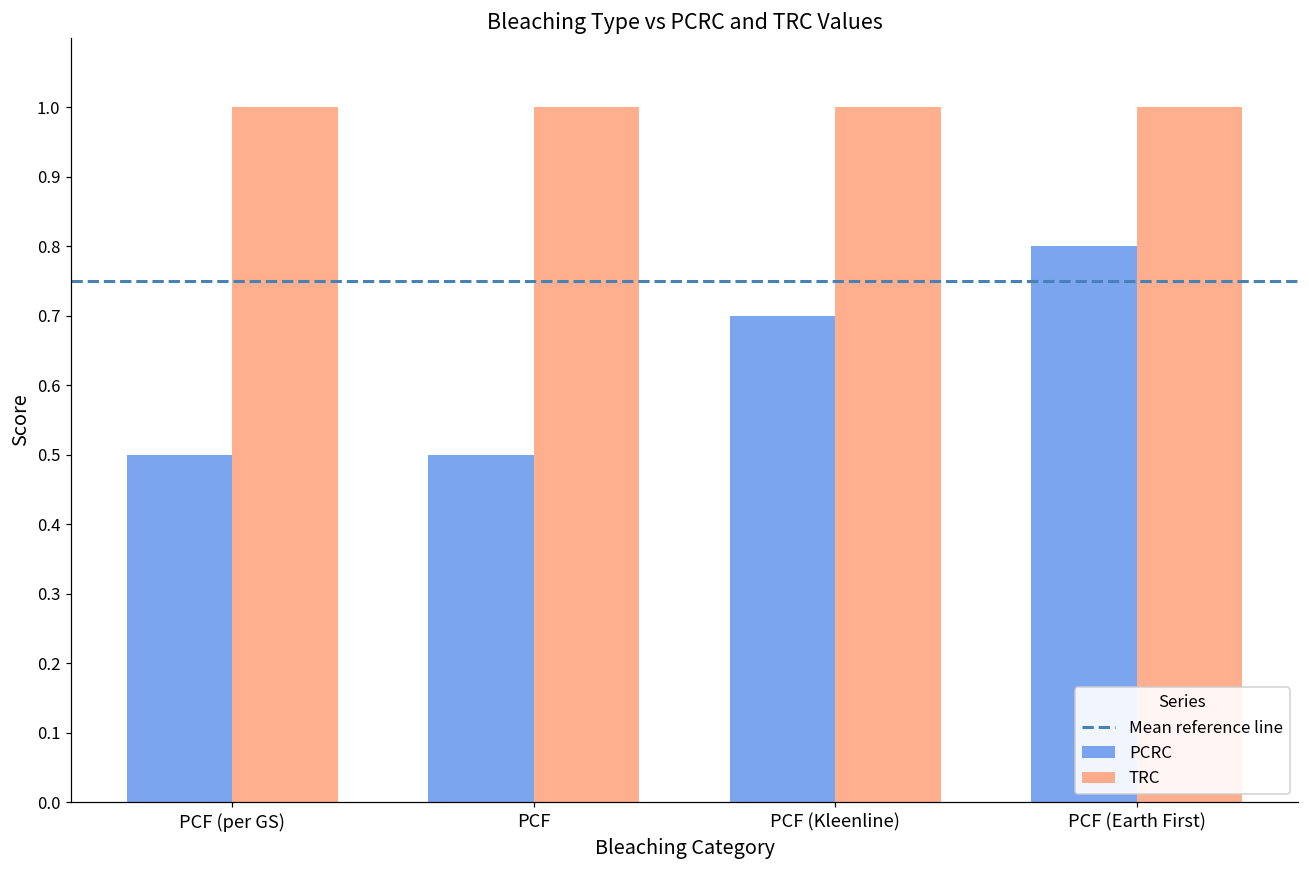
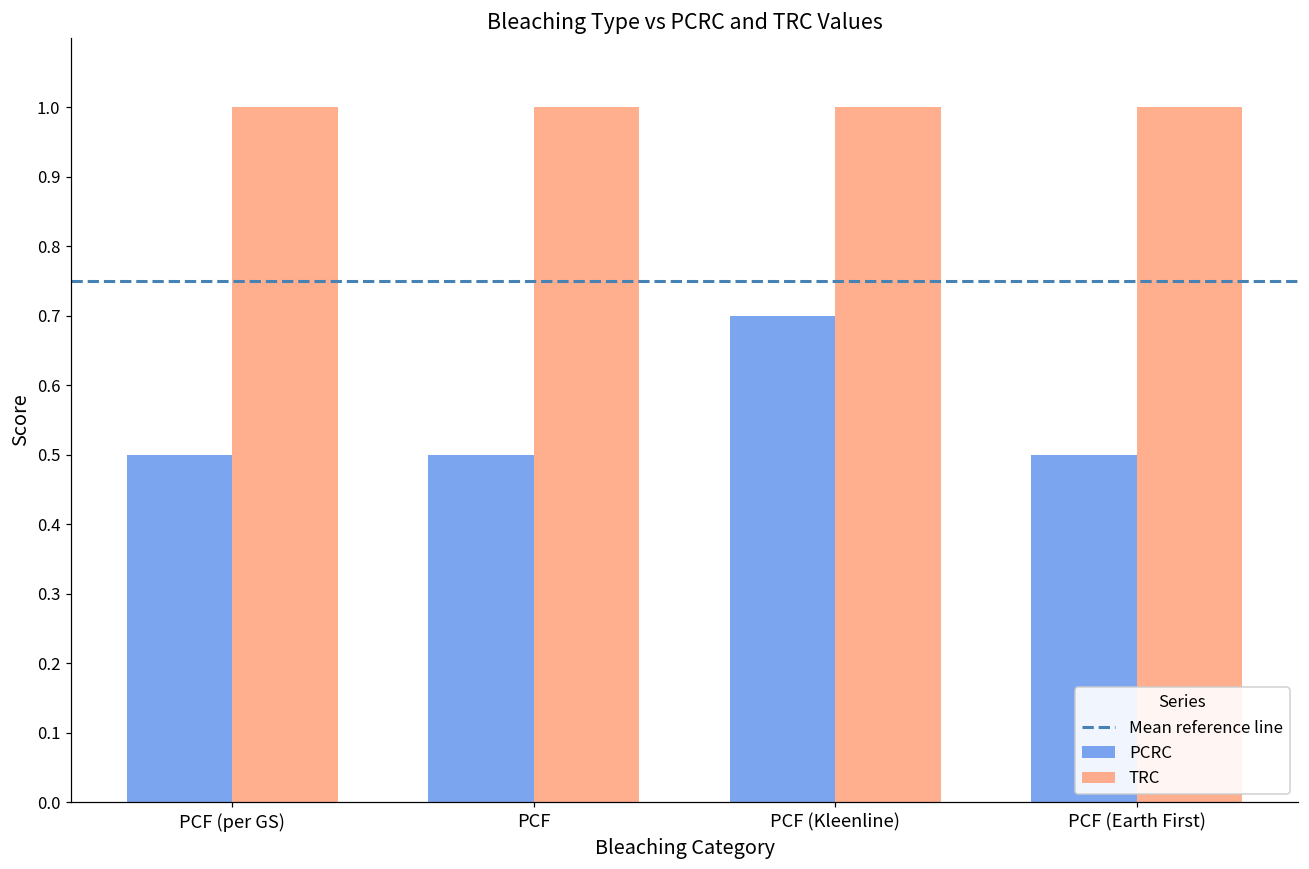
PCRC, PCF (Earth First): 0.8 -> 0.5
